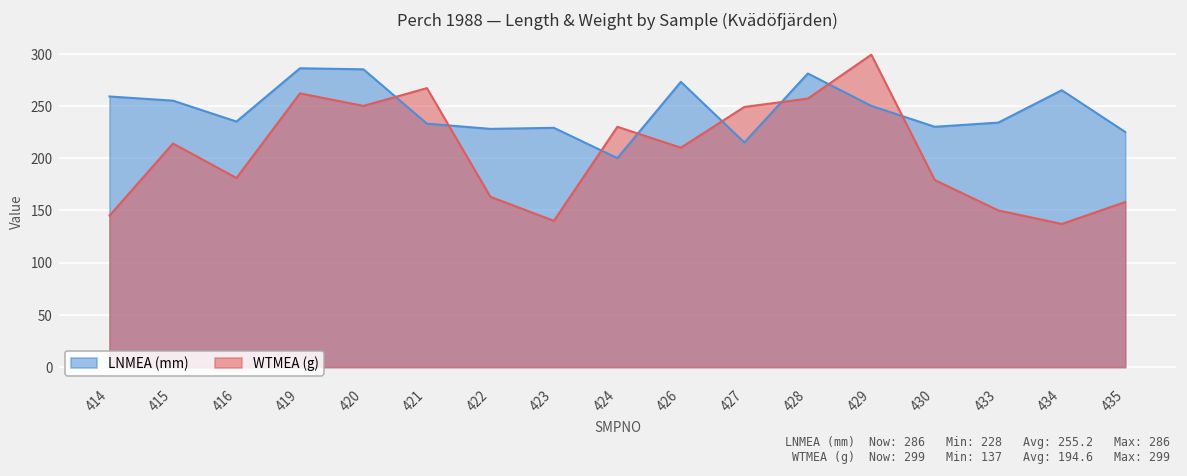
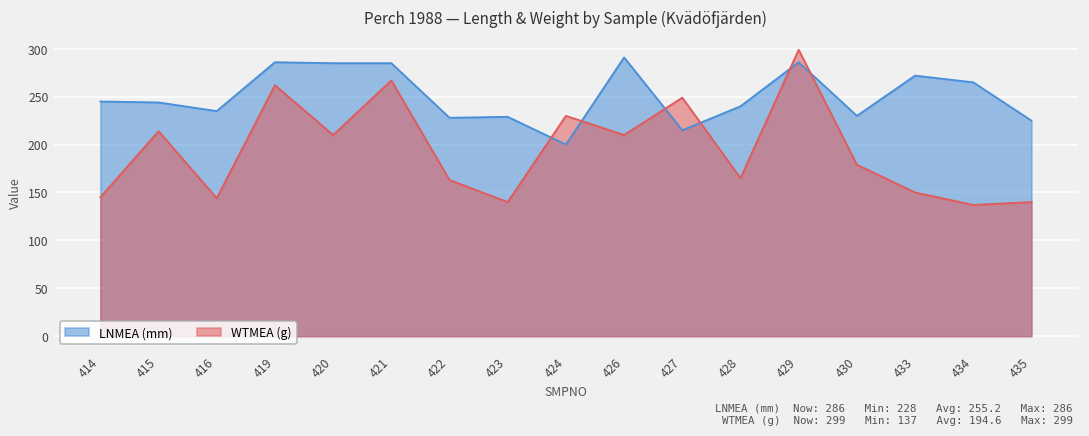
LNMEA (mm), 414: 260 -> 250
LNMEA (mm), 415: 260 -> 240
WTMEA (g), 416: 180 -> 140
WTMEA (g), 420: 250 -> 210
LNMEA (mm), 421: 230 -> 290
LNMEA (mm), 426: 270 -> 290
LNMEA (mm), 428: 280 -> 240
WTMEA (g), 428: 260 -> 170
LNMEA (mm), 429: 250 -> 290
LNMEA (mm), 433: 230 -> 270
WTMEA (g), 435: 160 -> 140
